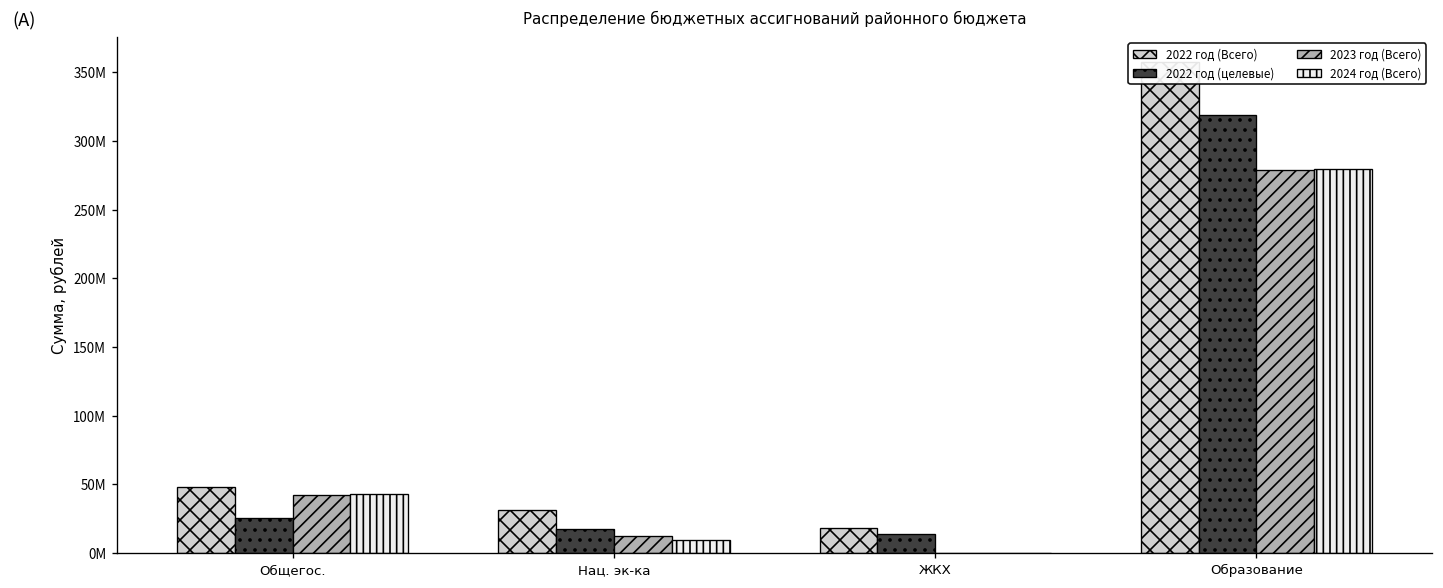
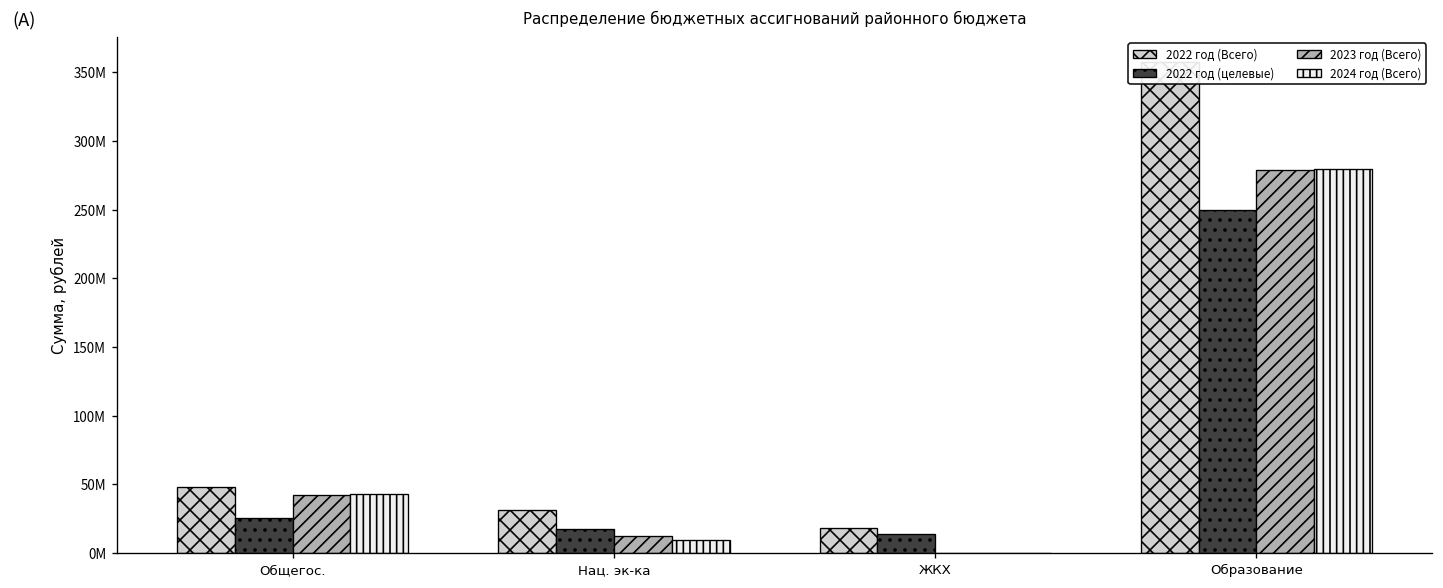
2022 год (целевые), Образование: 319000000 -> 250000000
